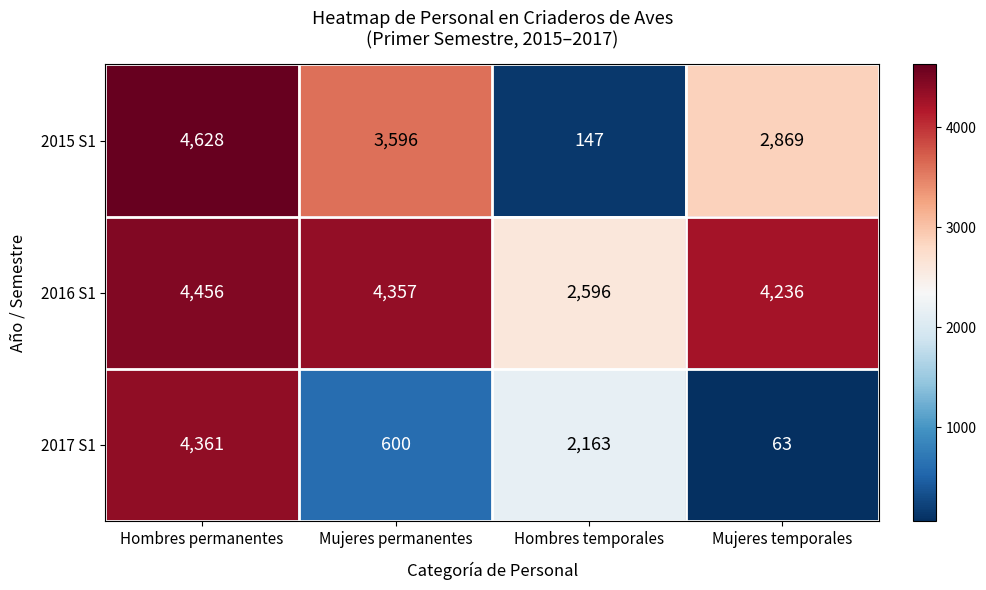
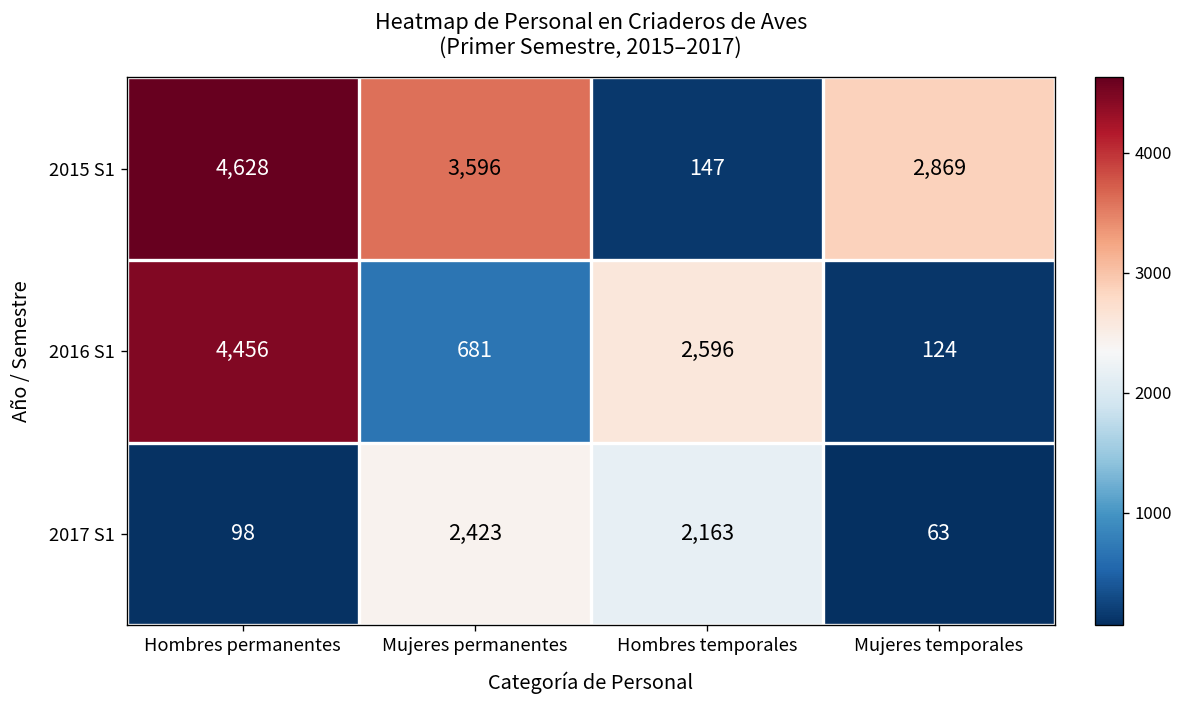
2016 S1, Mujeres permanentes: 4,357 -> 681
2016 S1, Mujeres temporales: 4,236 -> 124
2017 S1, Hombres permanentes: 4,361 -> 98
2017 S1, Mujeres permanentes: 600 -> 2,423
